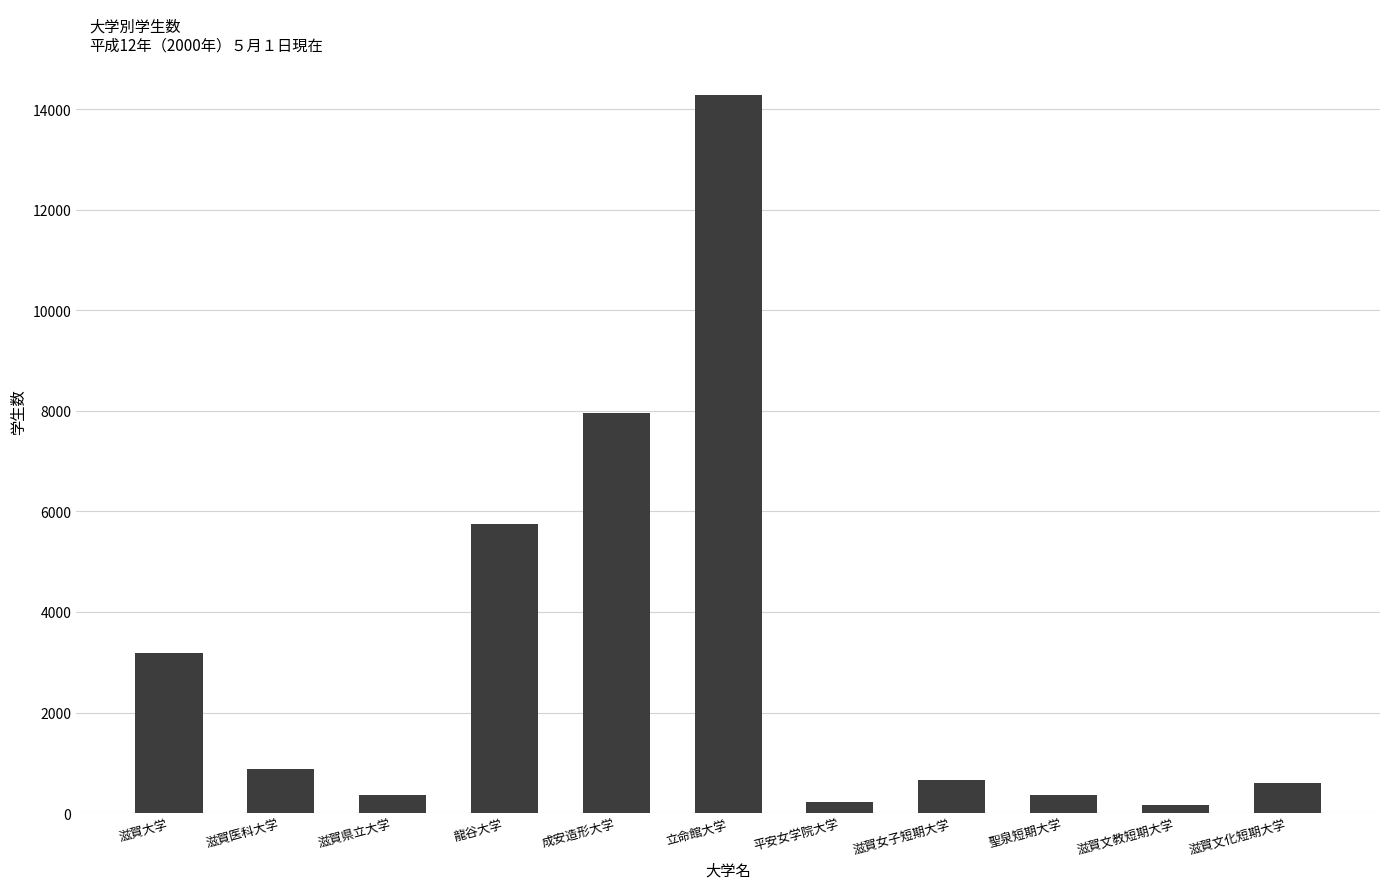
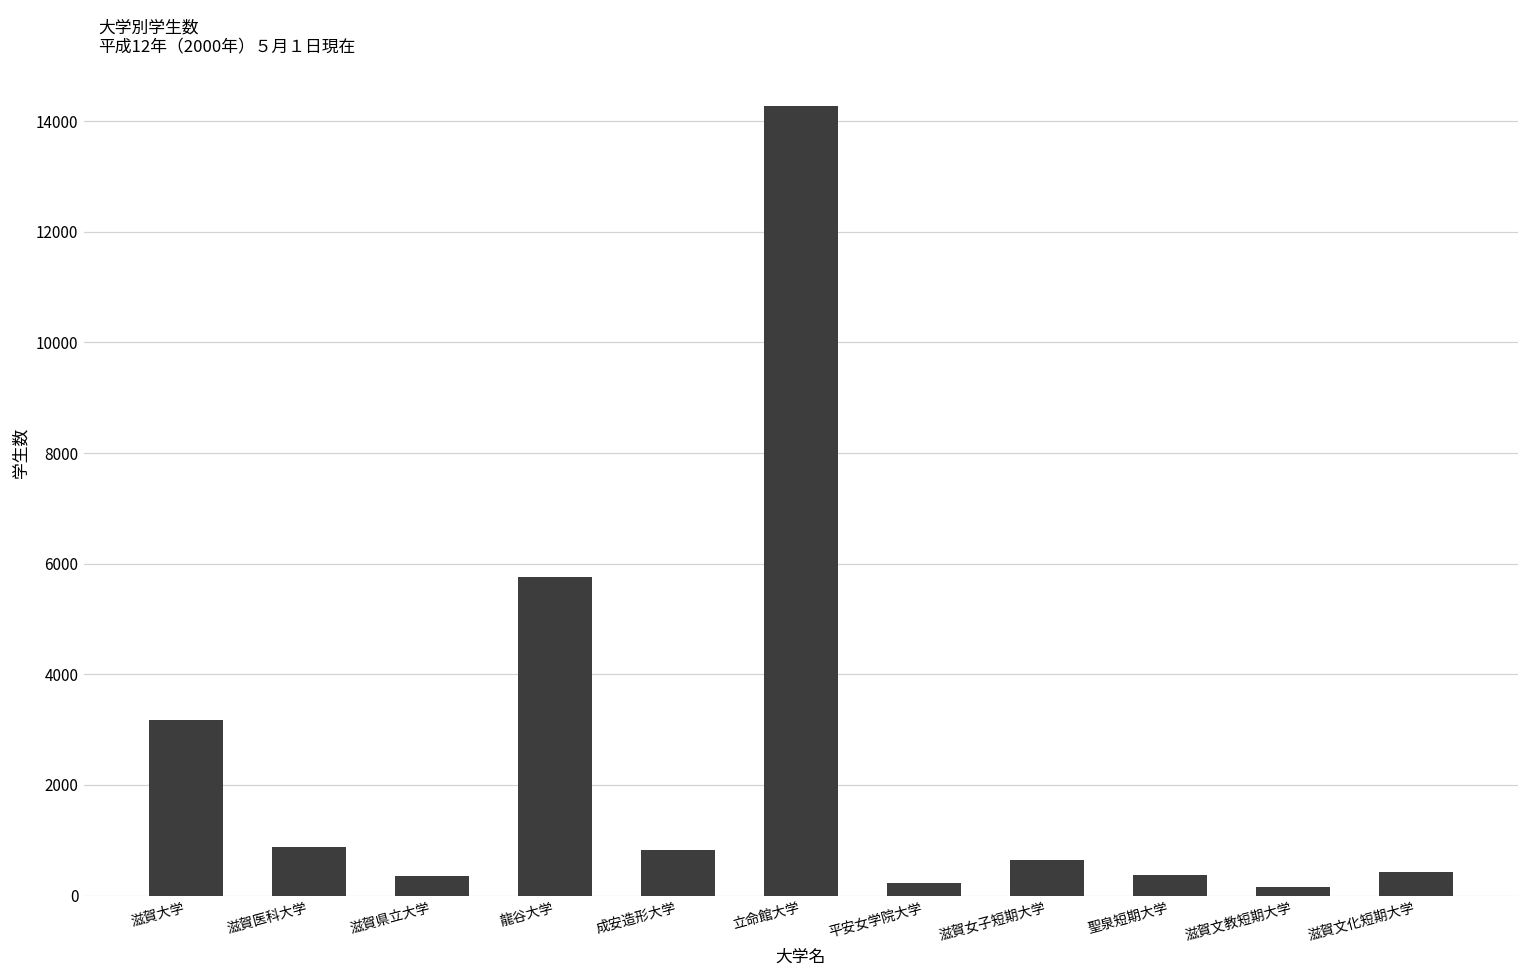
成安造形大学: 8000 -> 800
滋賀文化短期大学: 600 -> 400
